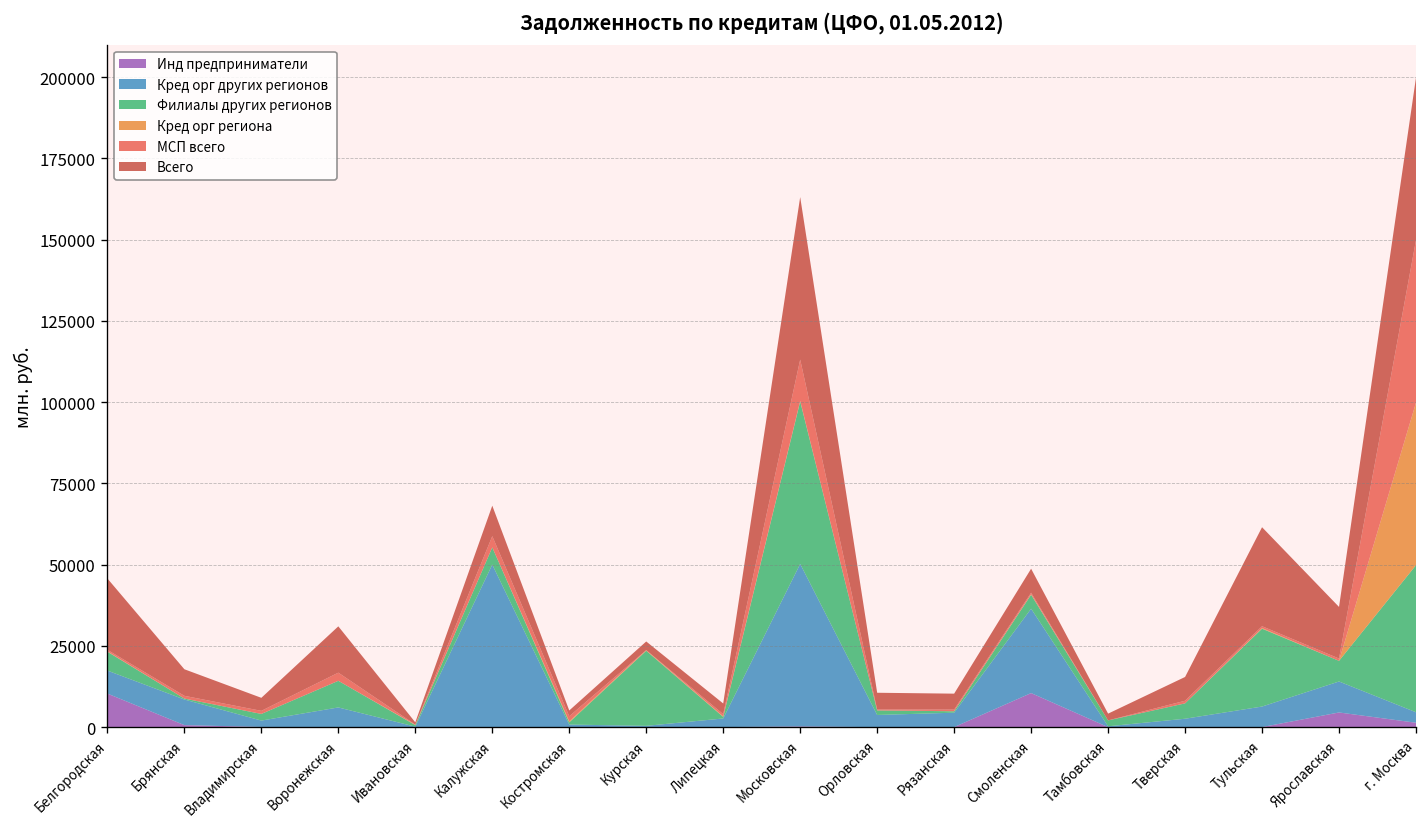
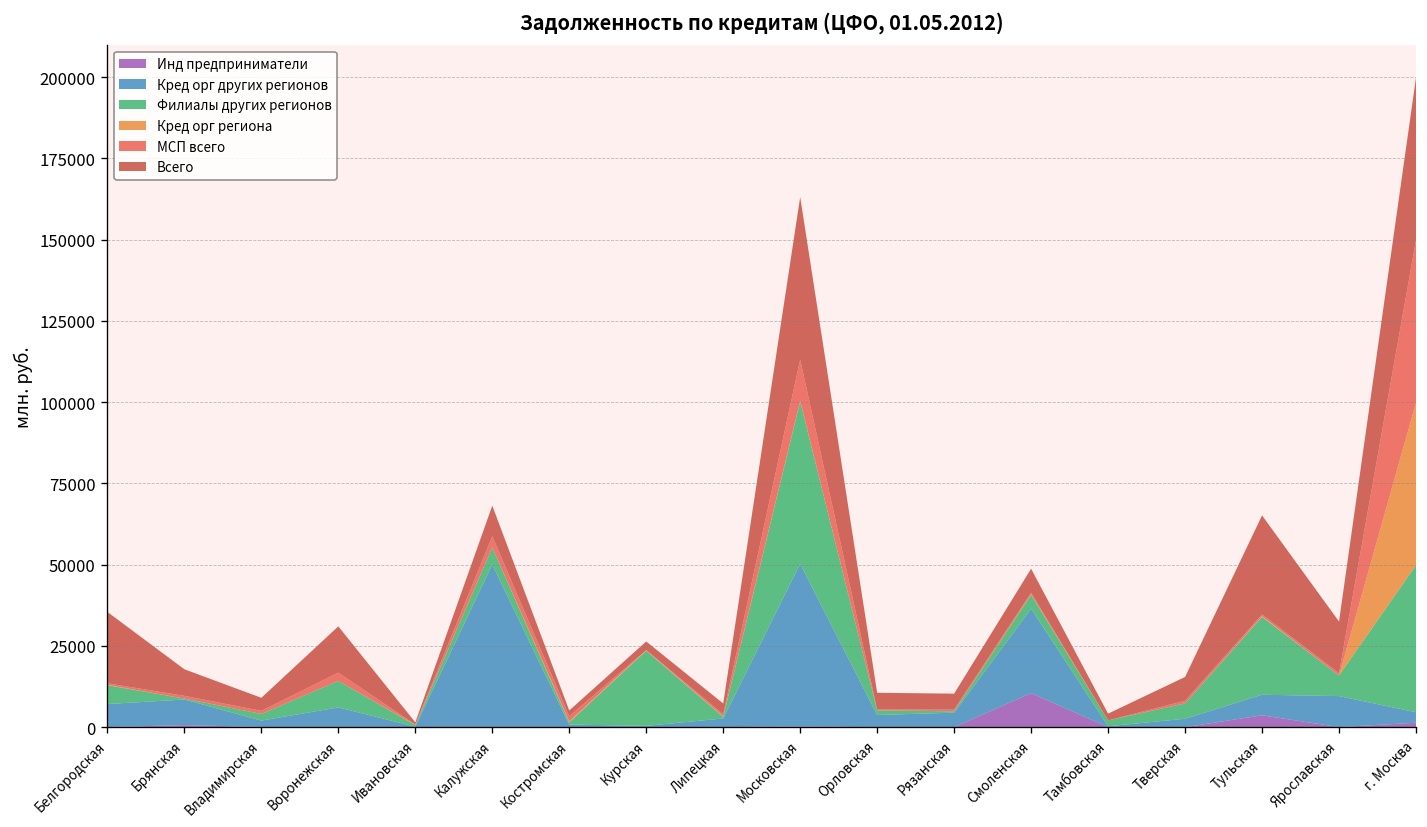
Инд предприниматели, Белгородская: 10000 -> 0
Инд предприниматели, Тульская: 0 -> 4000
Инд предприниматели, Ярославская: 5000 -> 0
